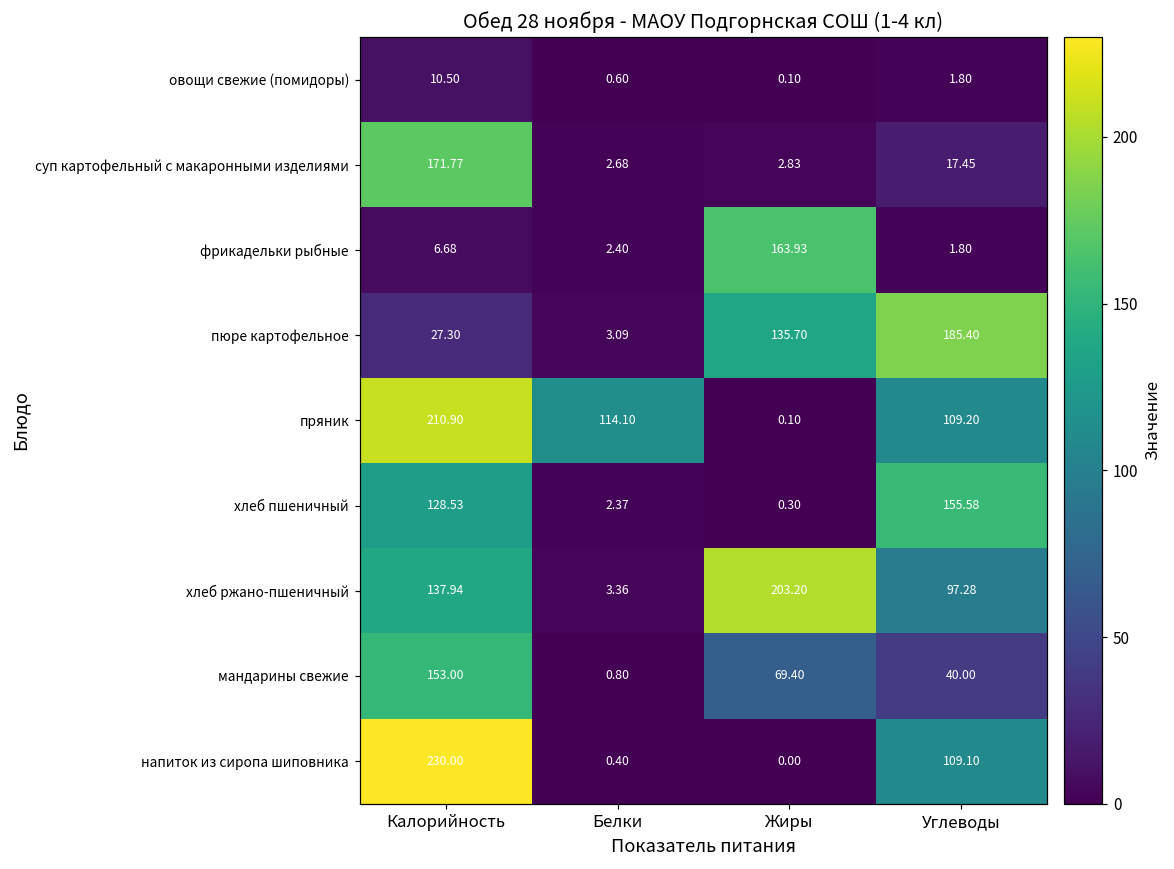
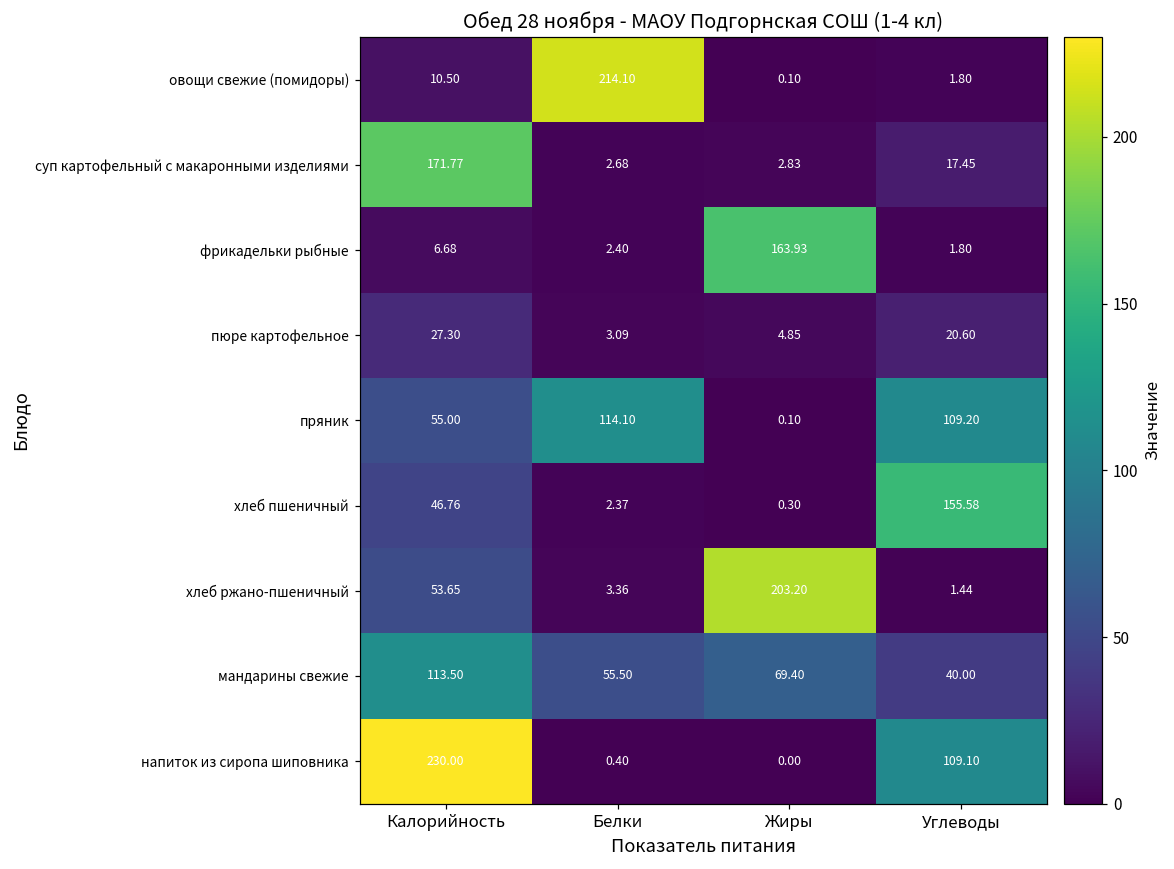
овощи свежие (помидоры), Белки: 0.60 -> 214.10
пюре картофельное, Жиры: 135.70 -> 4.85
пюре картофельное, Углеводы: 185.40 -> 20.60
пряник, Калорийность: 210.90 -> 55.00
хлеб пшеничный, Калорийность: 128.53 -> 46.76
хлеб ржано-пшеничный, Калорийность: 137.94 -> 53.65
хлеб ржано-пшеничный, Углеводы: 97.28 -> 1.44
мандарины свежие, Калорийность: 153.00 -> 113.50
мандарины свежие, Белки: 0.80 -> 55.50
